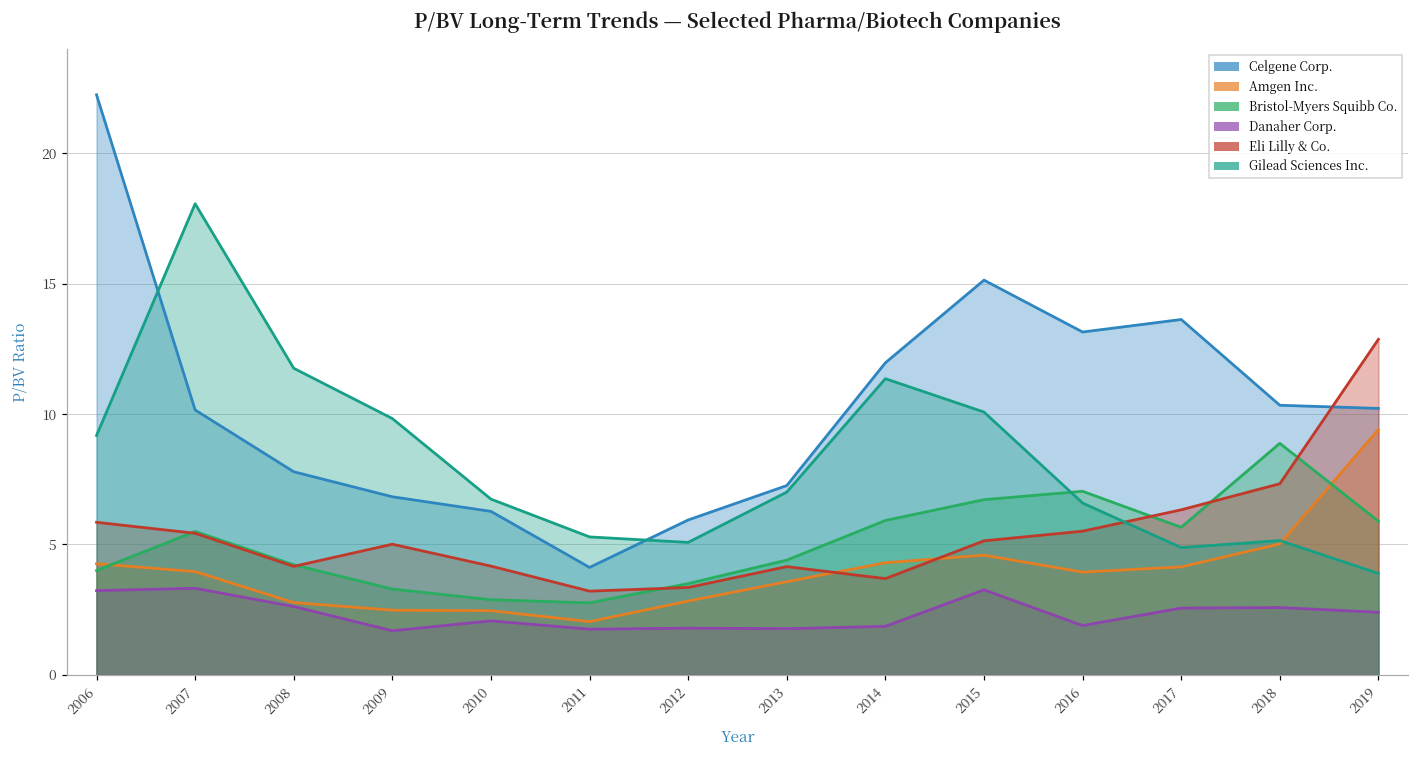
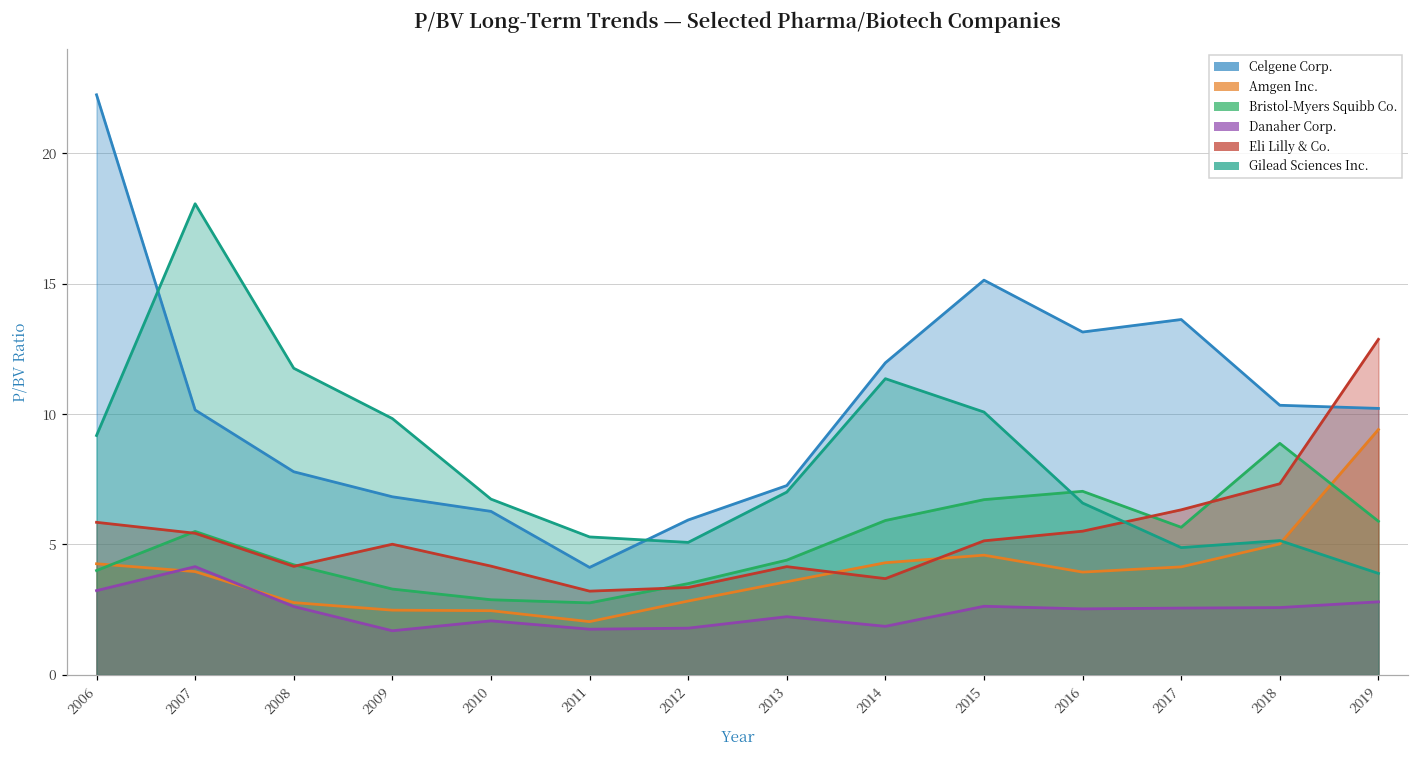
Danaher Corp., 2007: 3.3 -> 4.2
Danaher Corp., 2013: 1.8 -> 2.2
Danaher Corp., 2015: 3.3 -> 2.6
Danaher Corp., 2016: 1.9 -> 2.5
Danaher Corp., 2019: 2.4 -> 2.8
